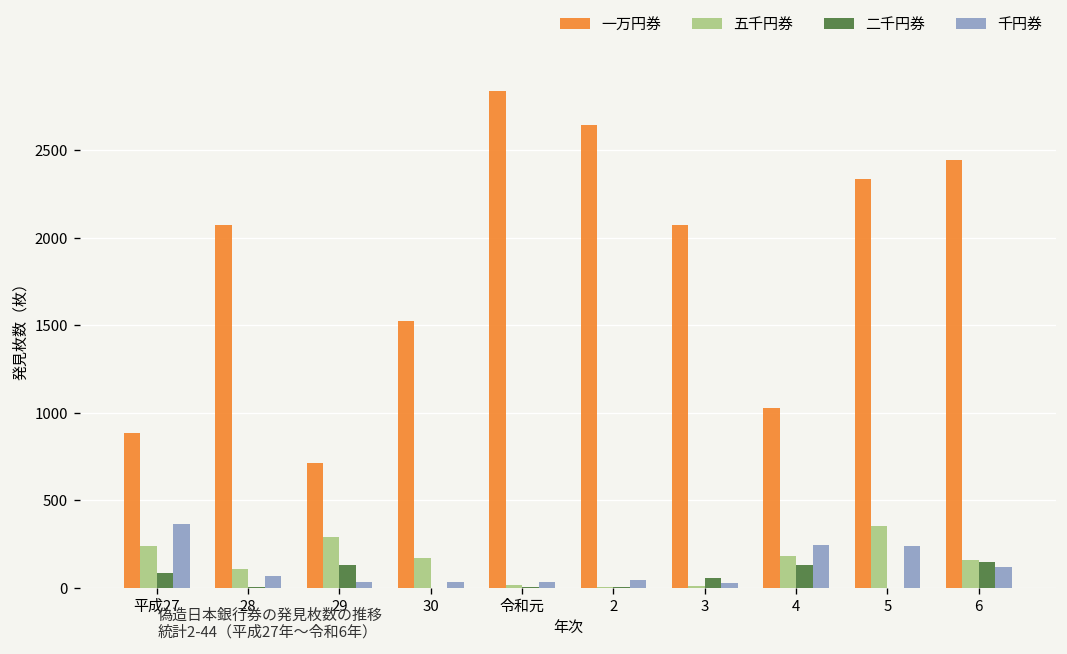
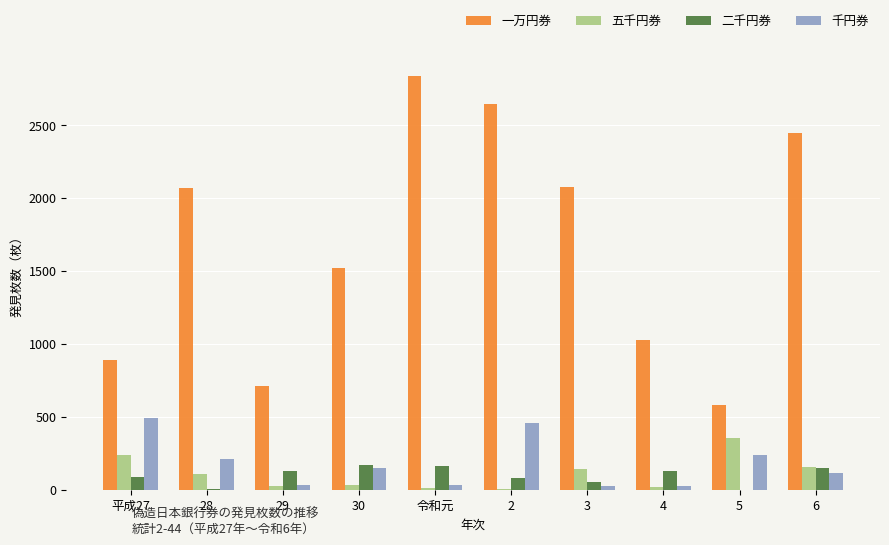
千円券, 平成27: 370 -> 490
千円券, 28: 70 -> 210
五千円券, 29: 290 -> 30
五千円券, 30: 170 -> 30
二千円券, 30: 0 -> 170
千円券, 30: 30 -> 150
二千円券, 令和元: 0 -> 160
二千円券, 2: 0 -> 80
千円券, 2: 50 -> 460
五千円券, 3: 10 -> 140
五千円券, 4: 180 -> 20
千円券, 4: 240 -> 20
一万円券, 5: 2340 -> 580
